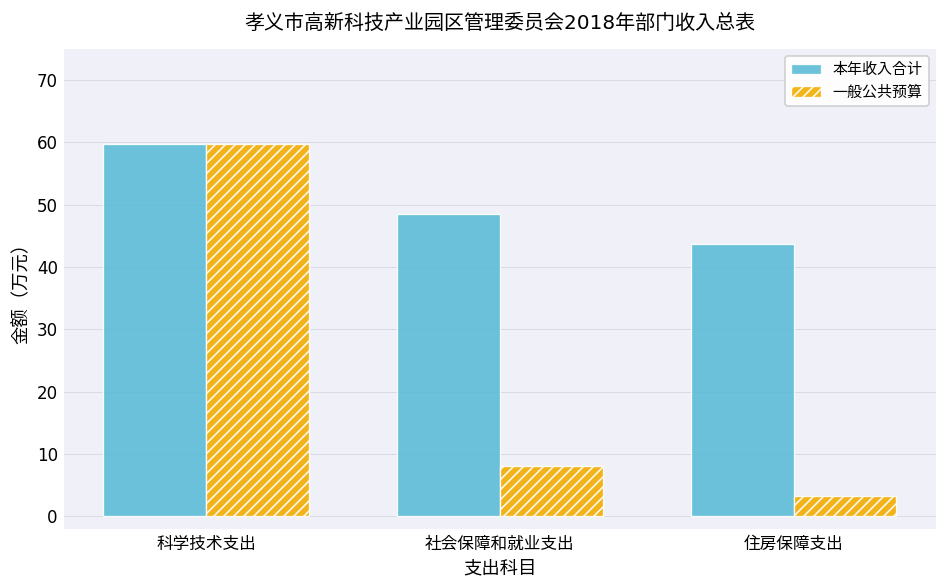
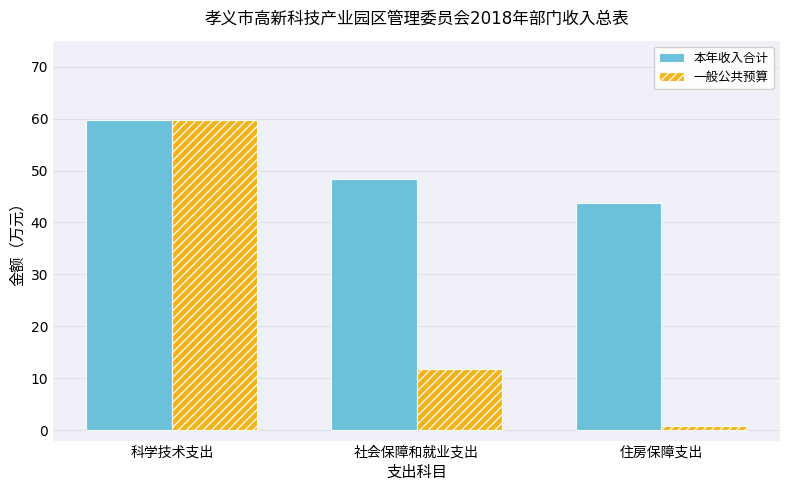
一般公共预算, 社会保障和就业支出: 8 -> 12
一般公共预算, 住房保障支出: 3 -> 1
